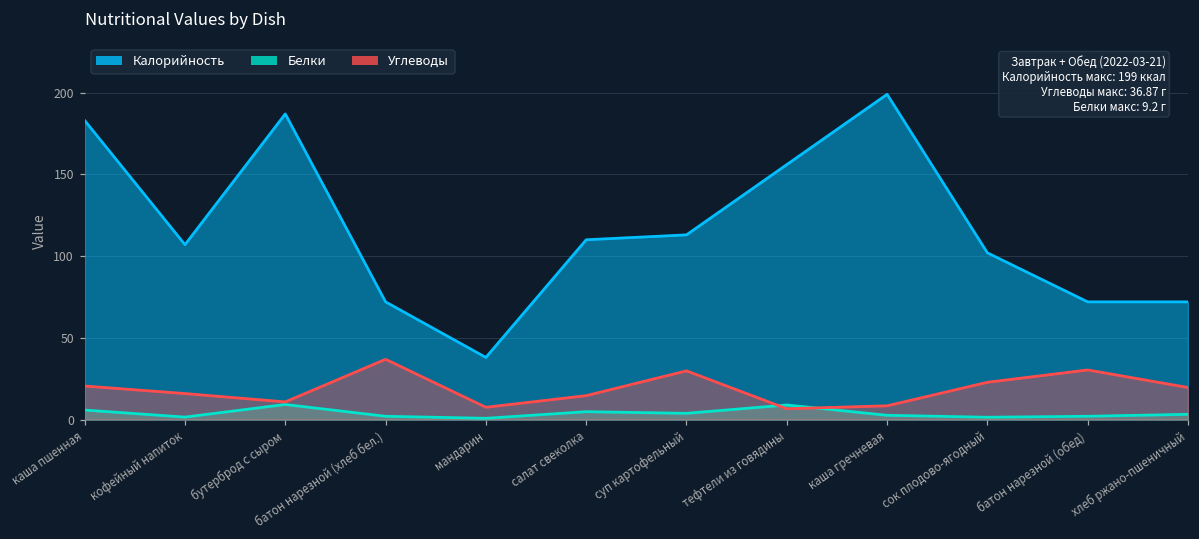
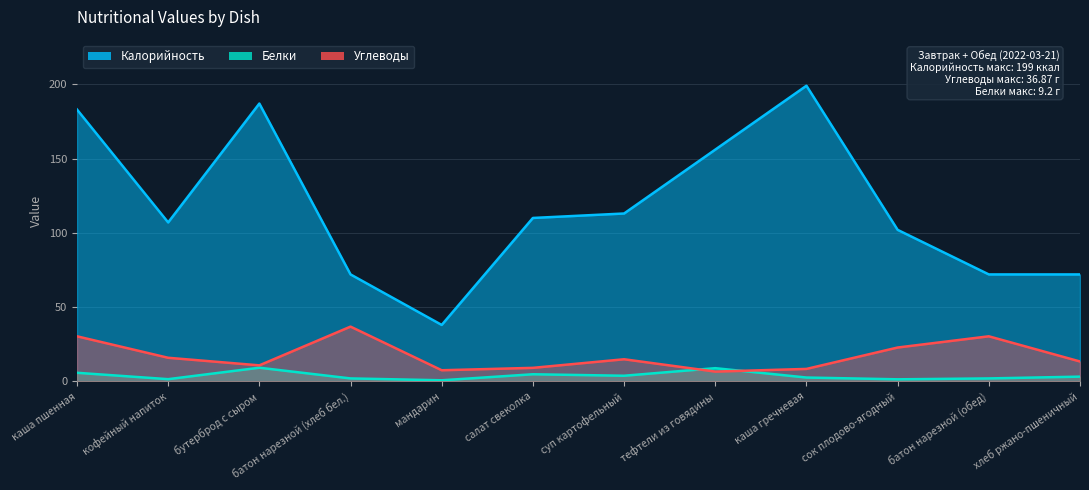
Углеводы, каша пшенная: 21 -> 30
Углеводы, салат свеколка: 15 -> 9
Углеводы, суп картофельный: 30 -> 15
Углеводы, хлеб ржано-пшеничный: 20 -> 13
